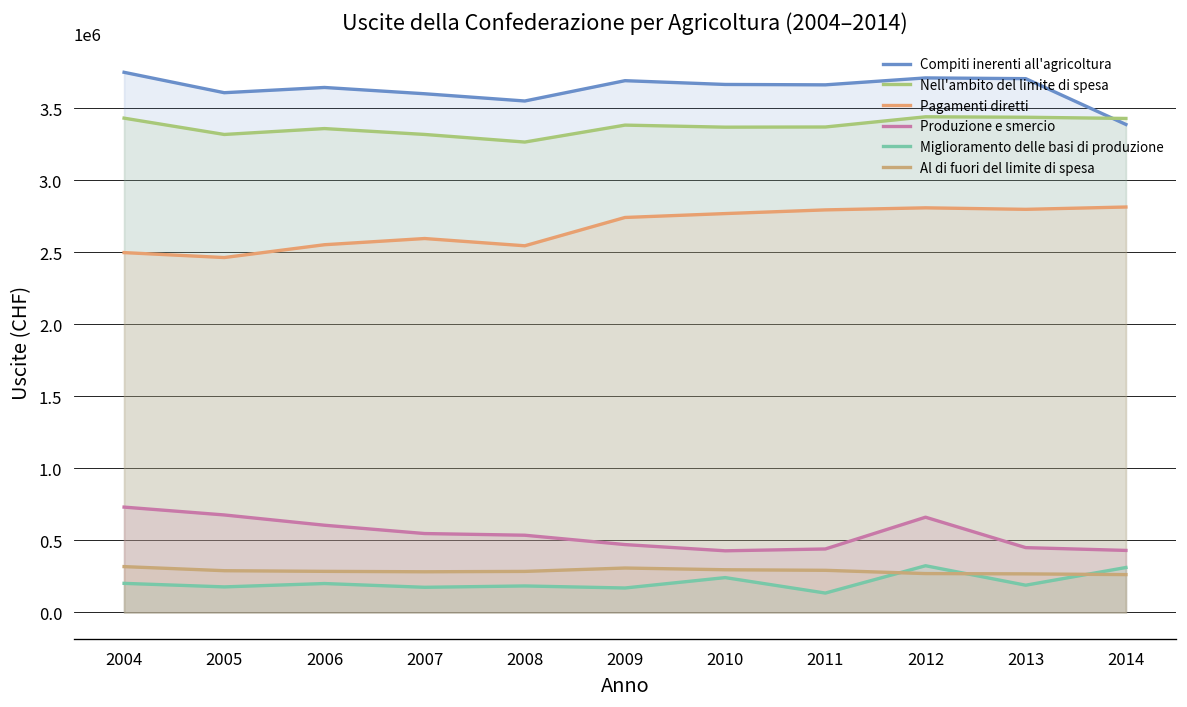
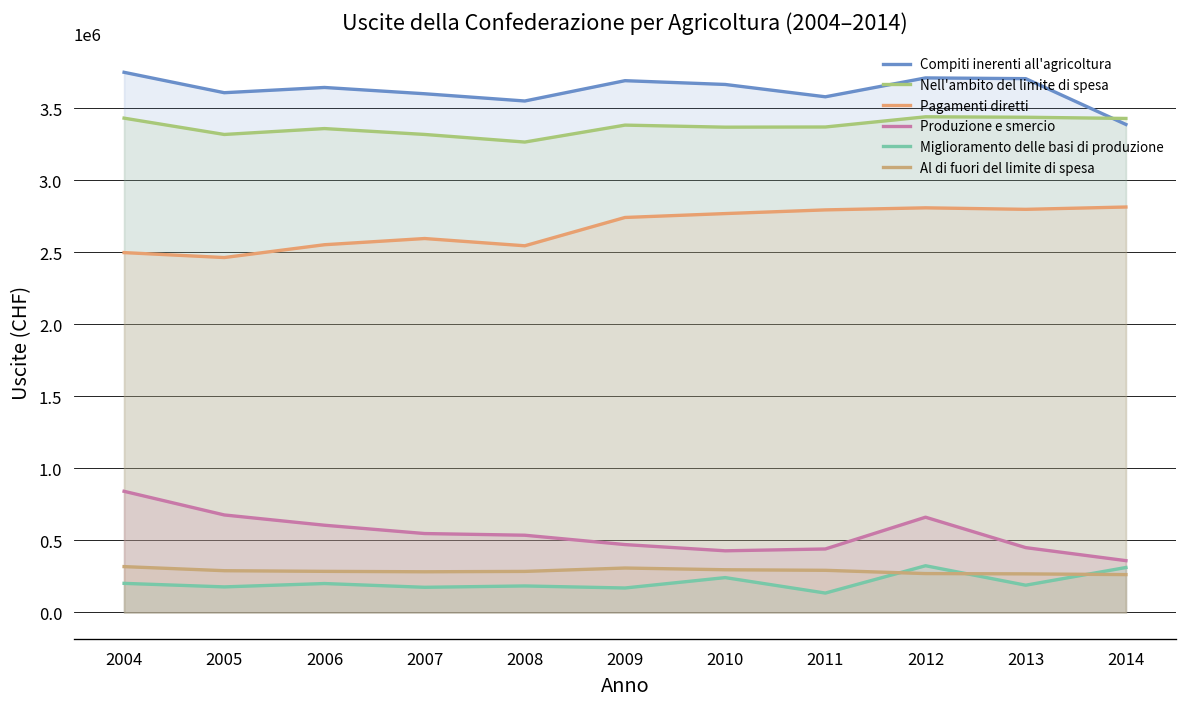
Produzione e smercio, 2004: 730000 -> 840000
Compiti inerenti all'agricoltura, 2011: 3660000 -> 3580000
Produzione e smercio, 2014: 430000 -> 360000
